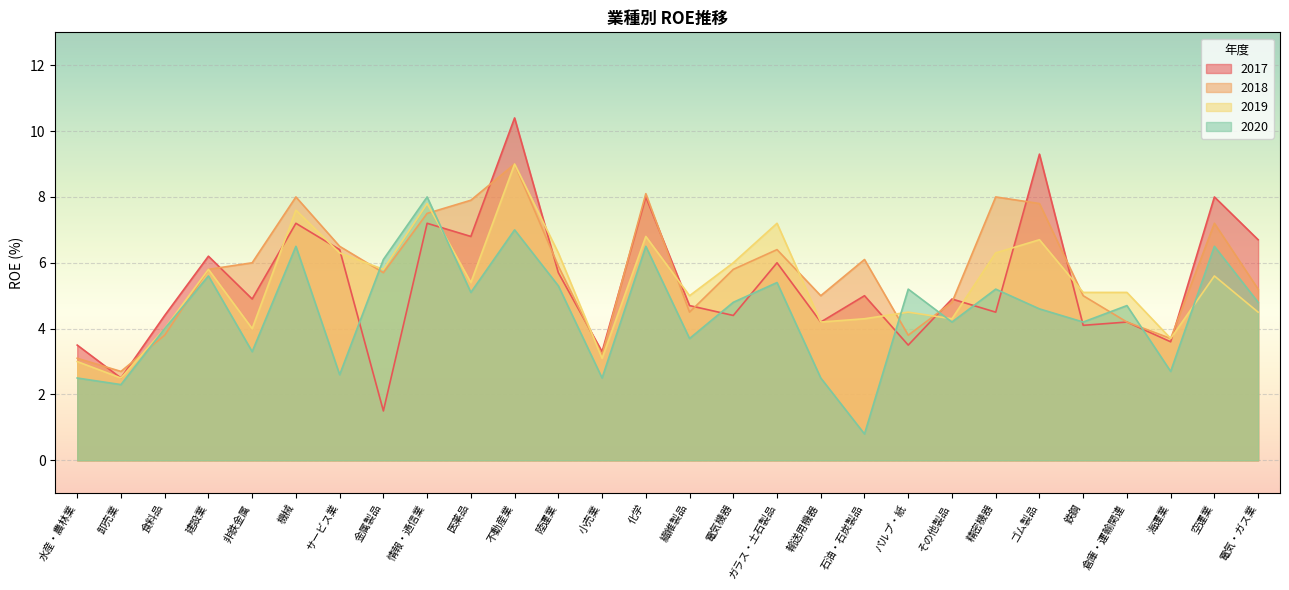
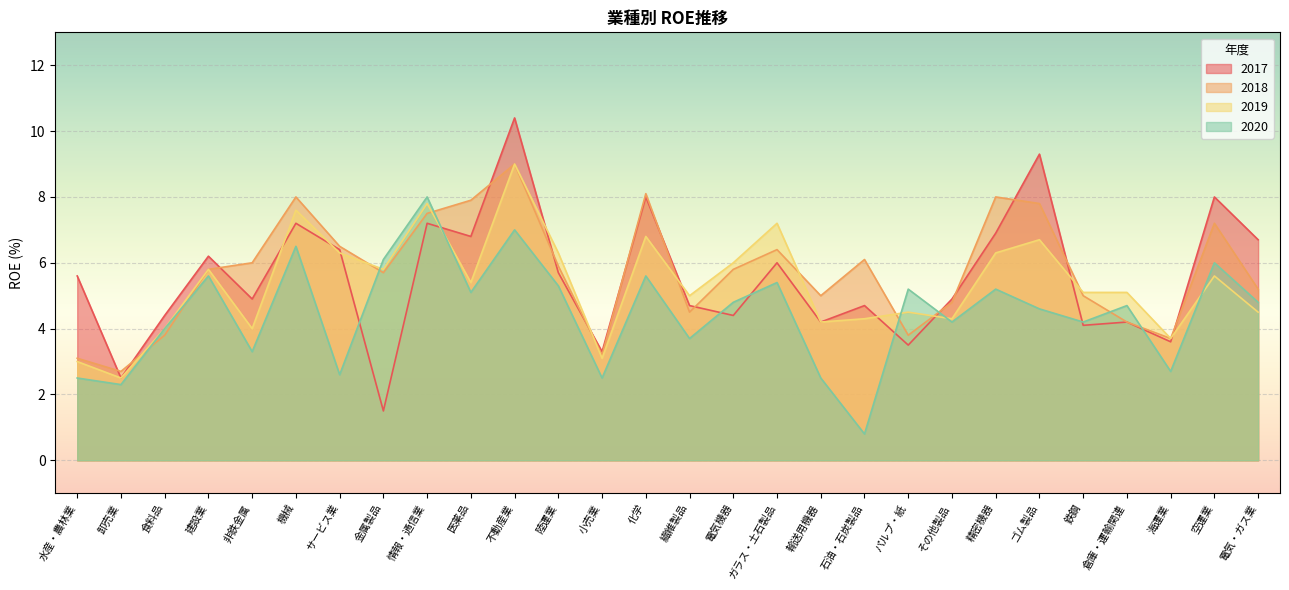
2017, 水産・農林業: 3.5 -> 5.6
2020, 化学: 6.5 -> 5.6
2017, 石油・石炭製品: 5.0 -> 4.7
2017, 精密機器: 4.5 -> 6.9
2020, 空運業: 6.5 -> 6.0
